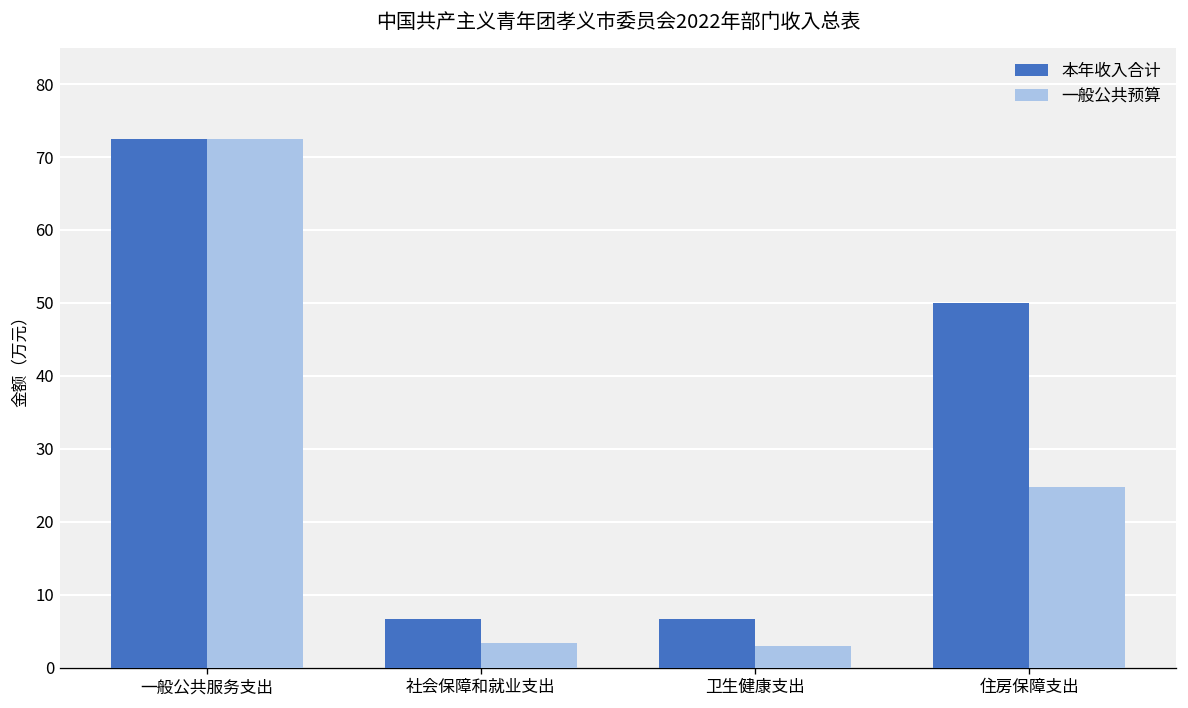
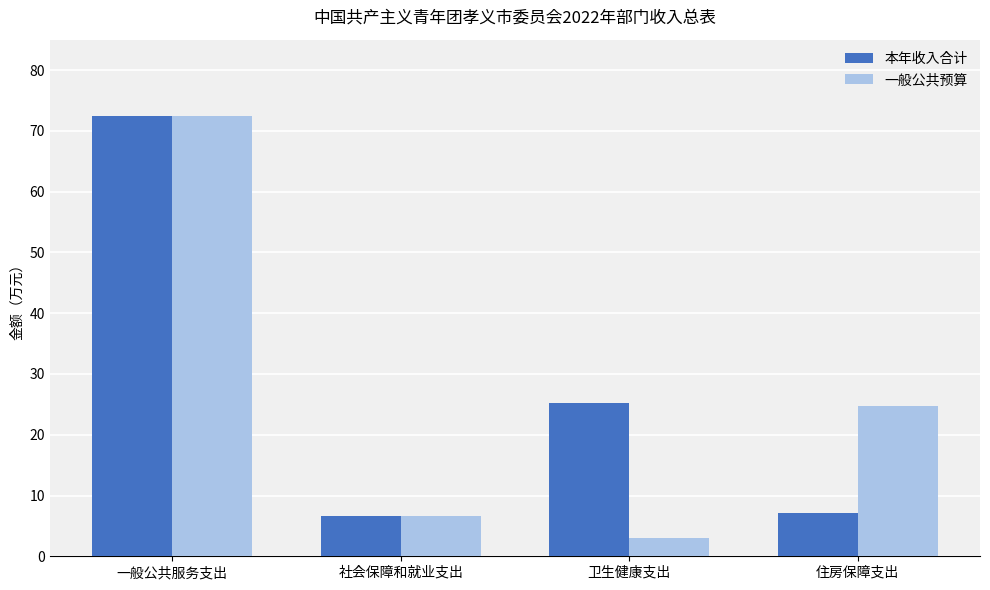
一般公共预算, 社会保障和就业支出: 3 -> 7
本年收入合计, 卫生健康支出: 7 -> 25
本年收入合计, 住房保障支出: 50 -> 7
